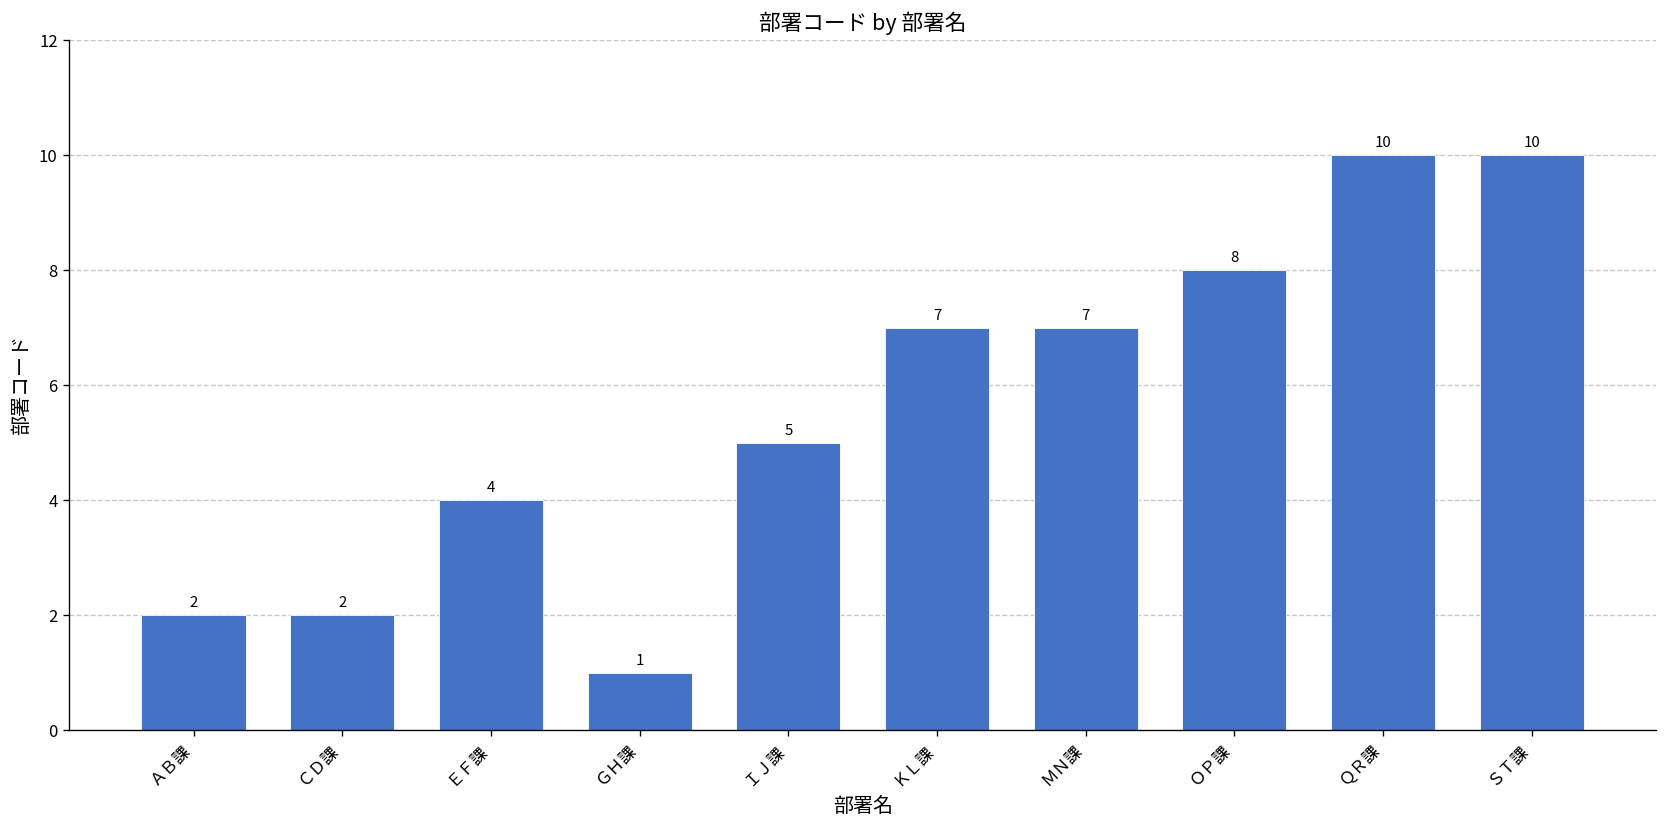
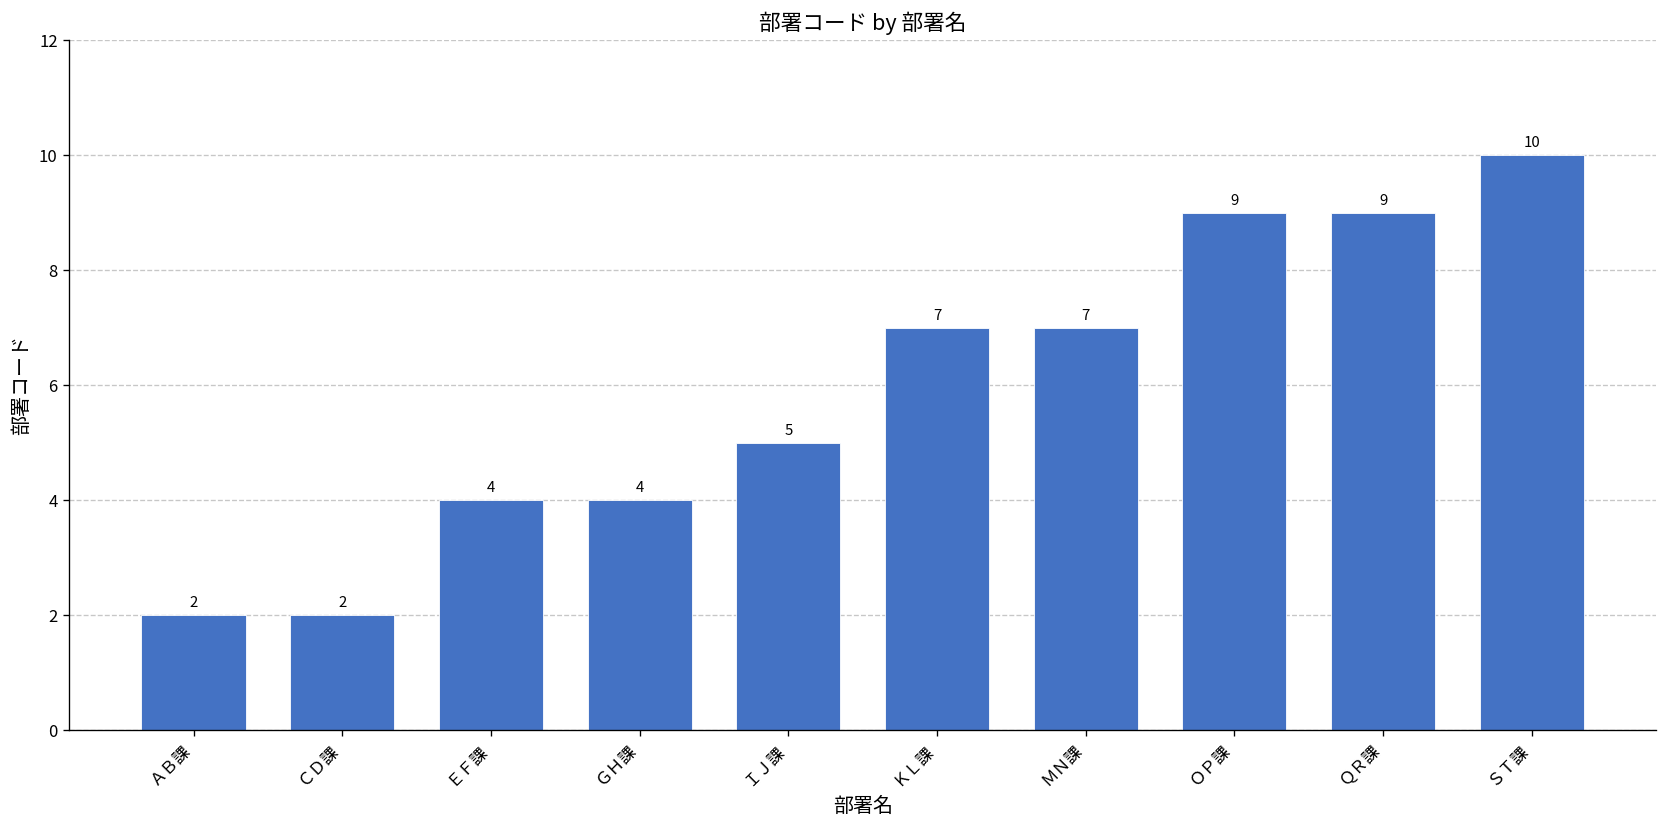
ＧＨ課: 1 -> 4
ＯＰ課: 8 -> 9
ＱＲ課: 10 -> 9
